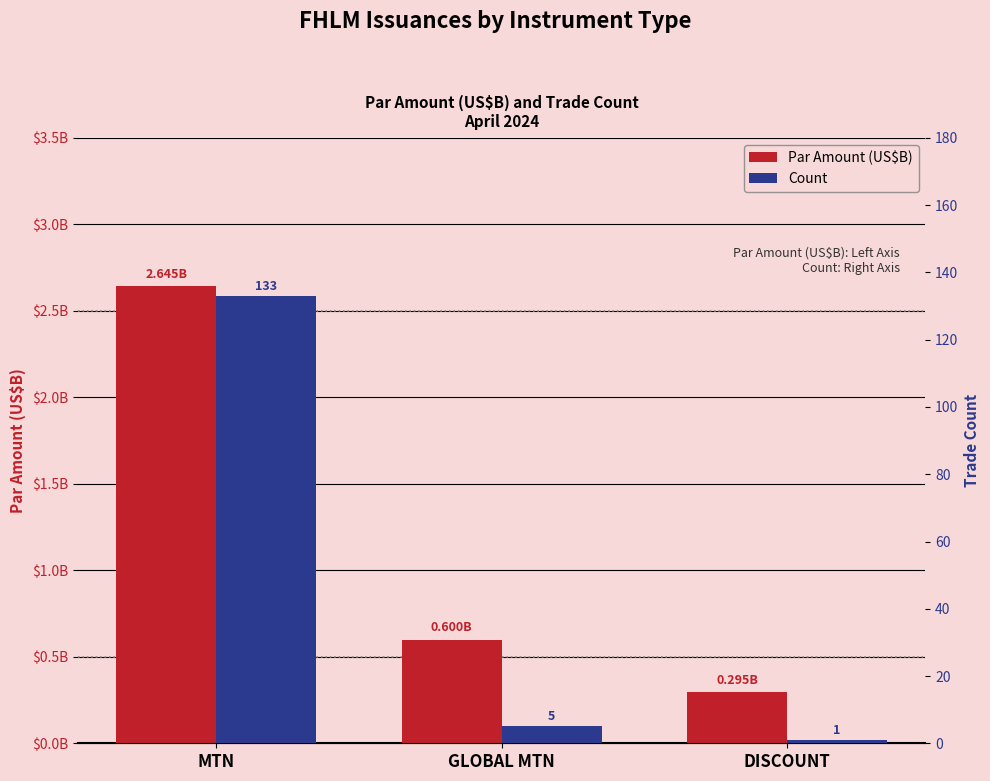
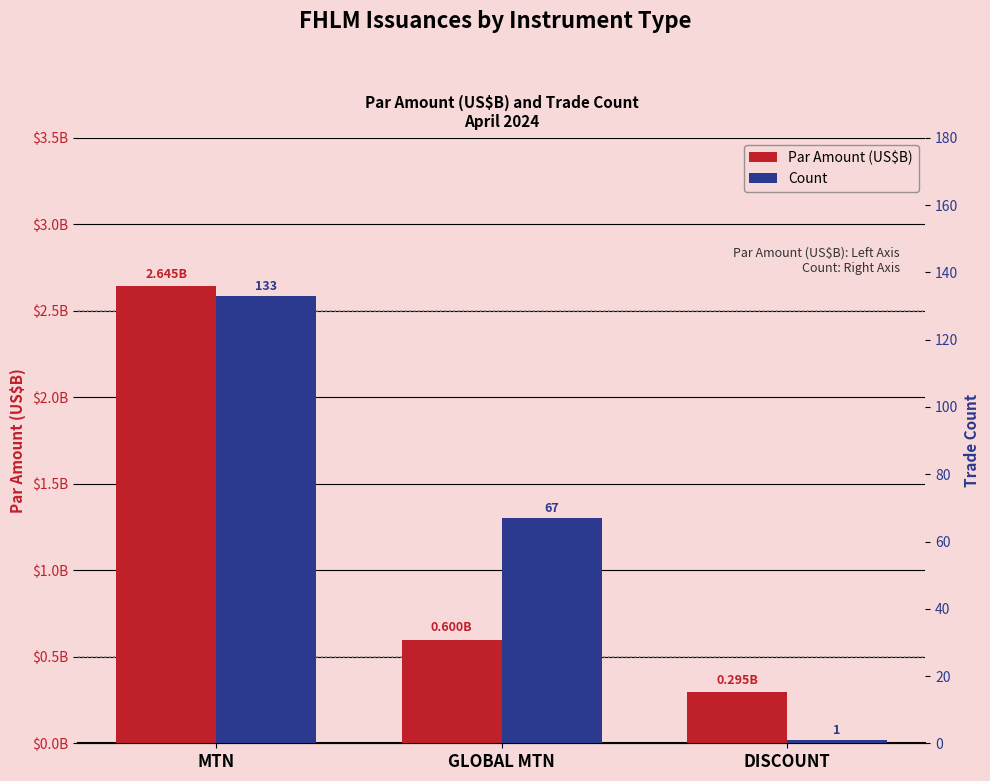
Count, GLOBAL MTN: 5 -> 67
